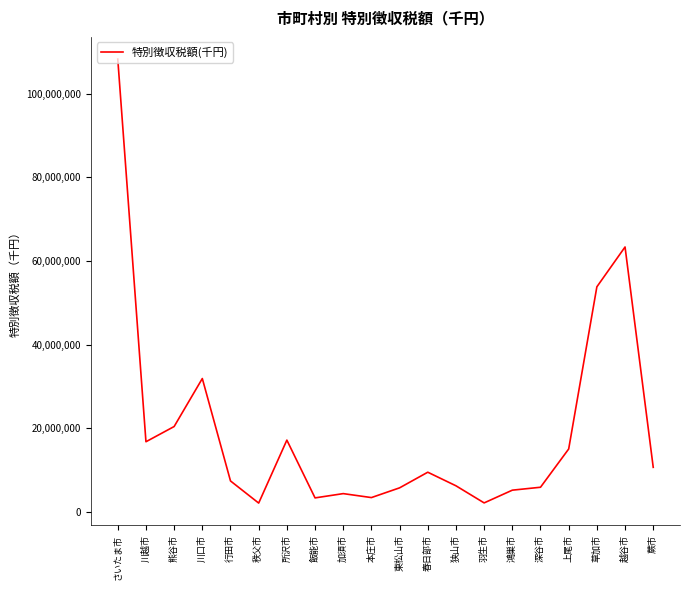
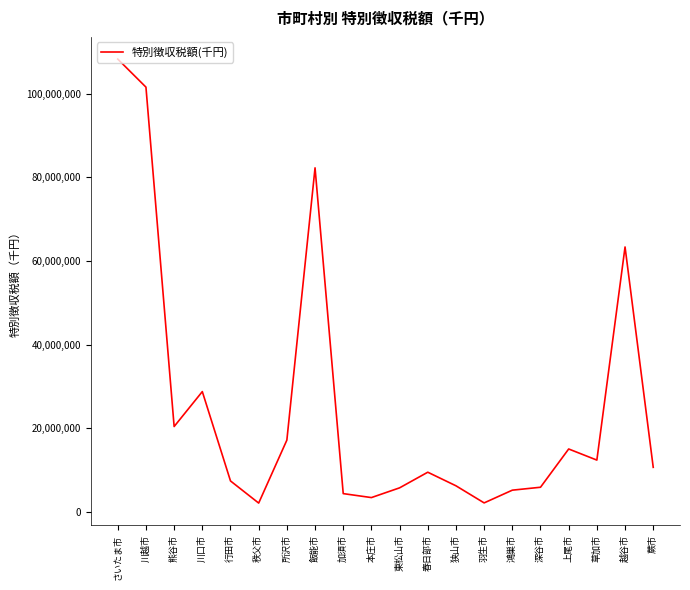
川越市: 17,000,000 -> 102,000,000
川口市: 32,000,000 -> 29,000,000
飯能市: 3,000,000 -> 82,000,000
草加市: 54,000,000 -> 12,000,000
